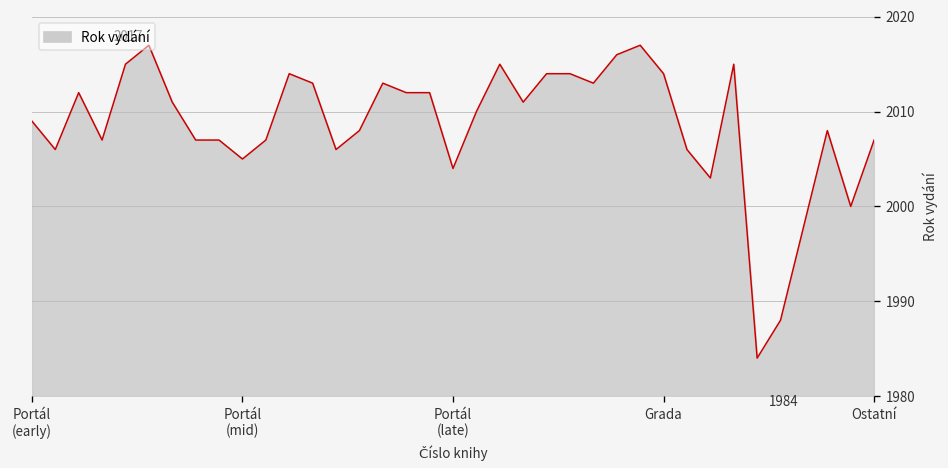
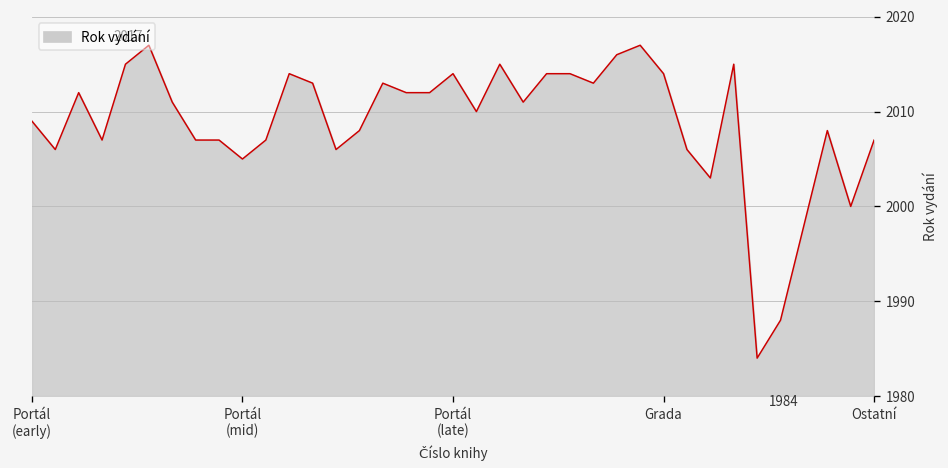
Portál (late): 2004 -> 2014
